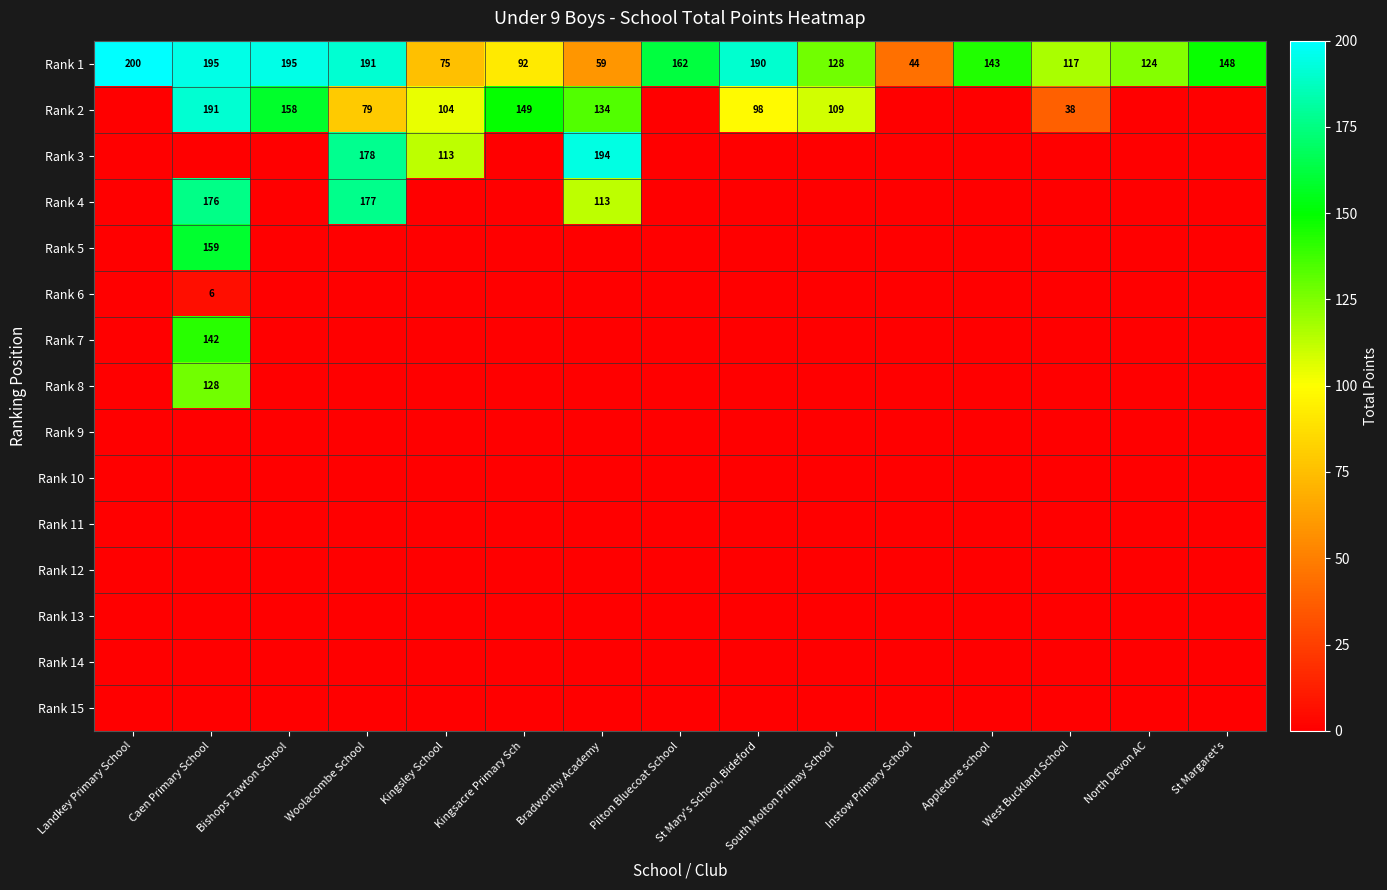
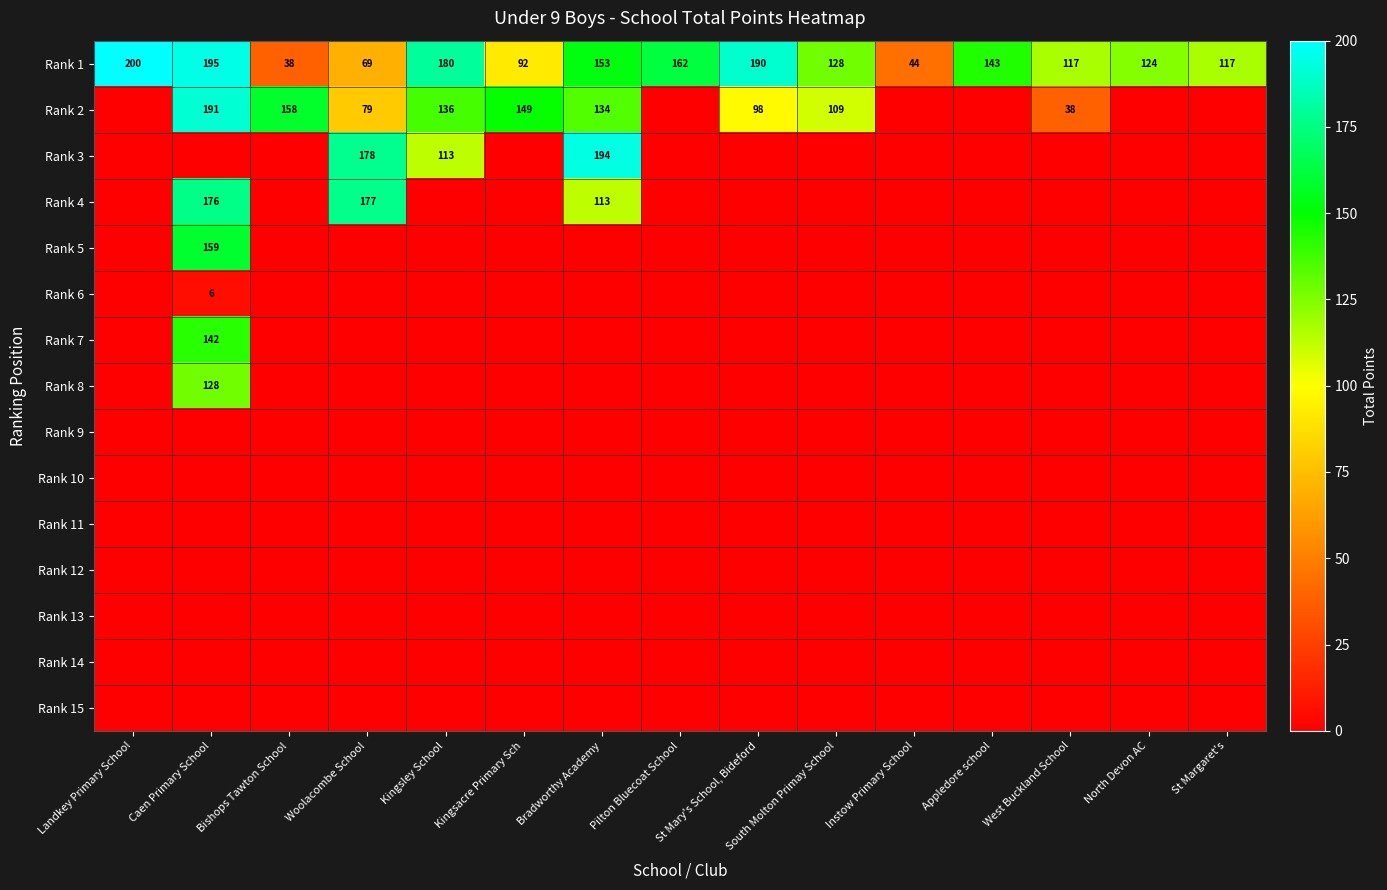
Rank 1, Bishops Tawton School: 195 -> 38
Rank 1, Woolacombe School: 191 -> 69
Rank 1, Kingsley School: 75 -> 180
Rank 1, Bradworthy Academy: 59 -> 153
Rank 1, St Margaret's: 148 -> 117
Rank 2, Kingsley School: 104 -> 136
